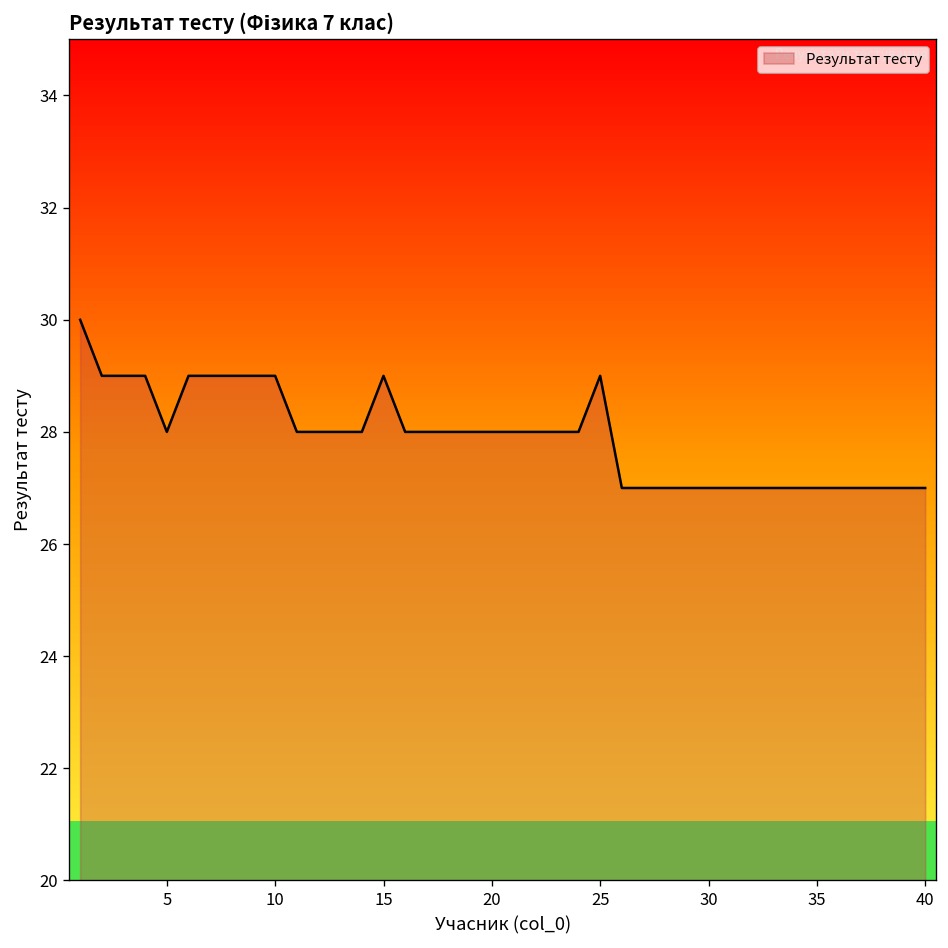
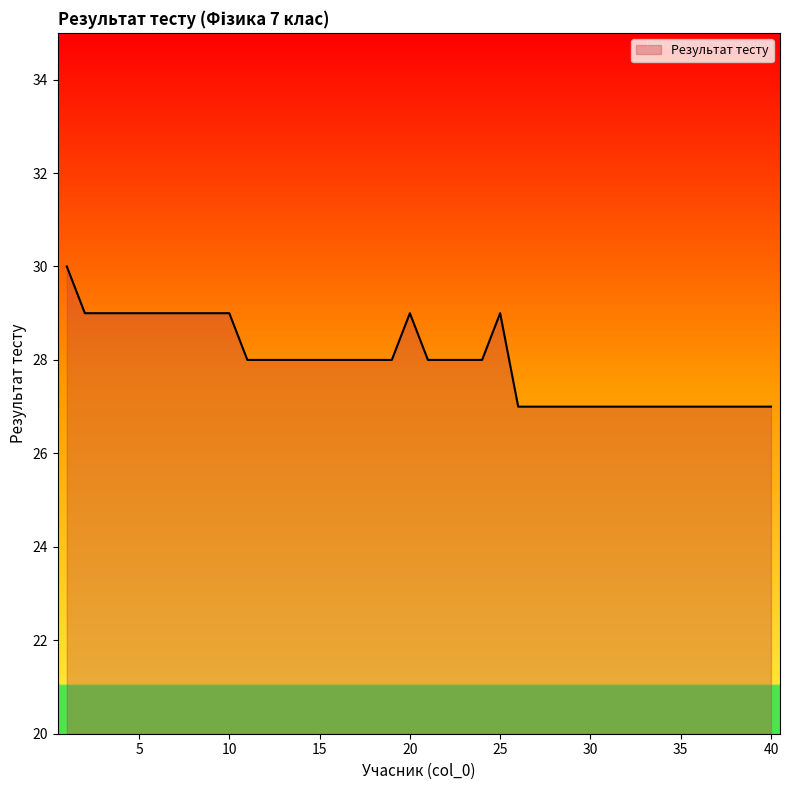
5: 28 -> 29
15: 29 -> 28
20: 28 -> 29
